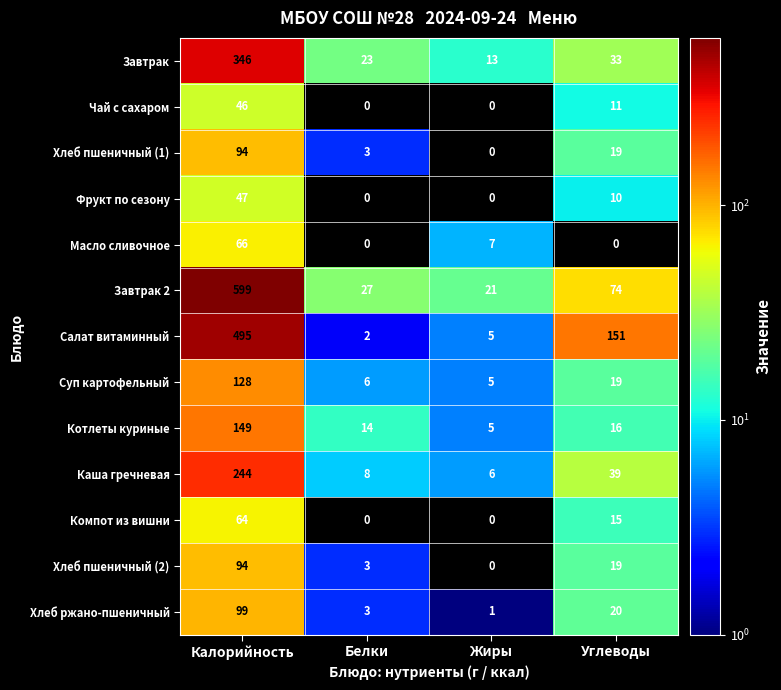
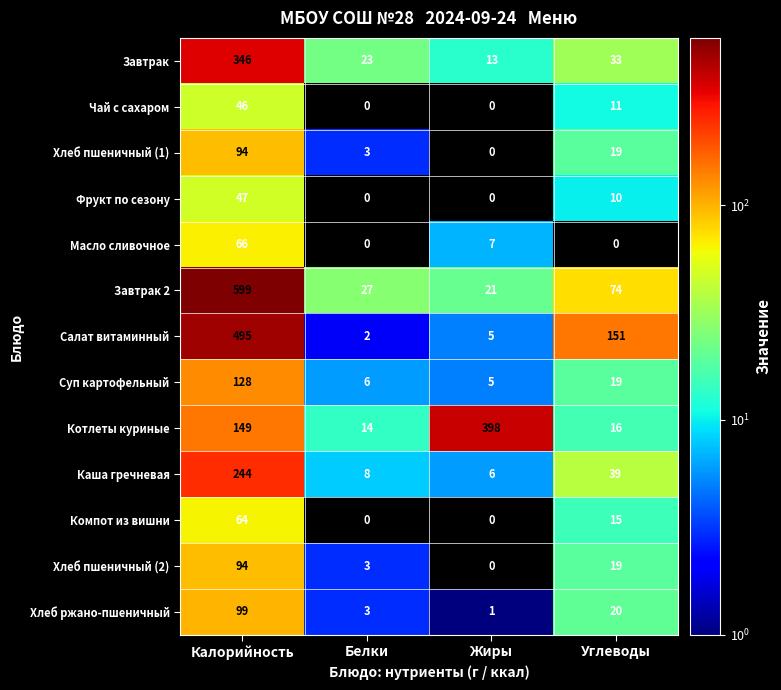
Котлеты куриные, Жиры: 5 -> 398
